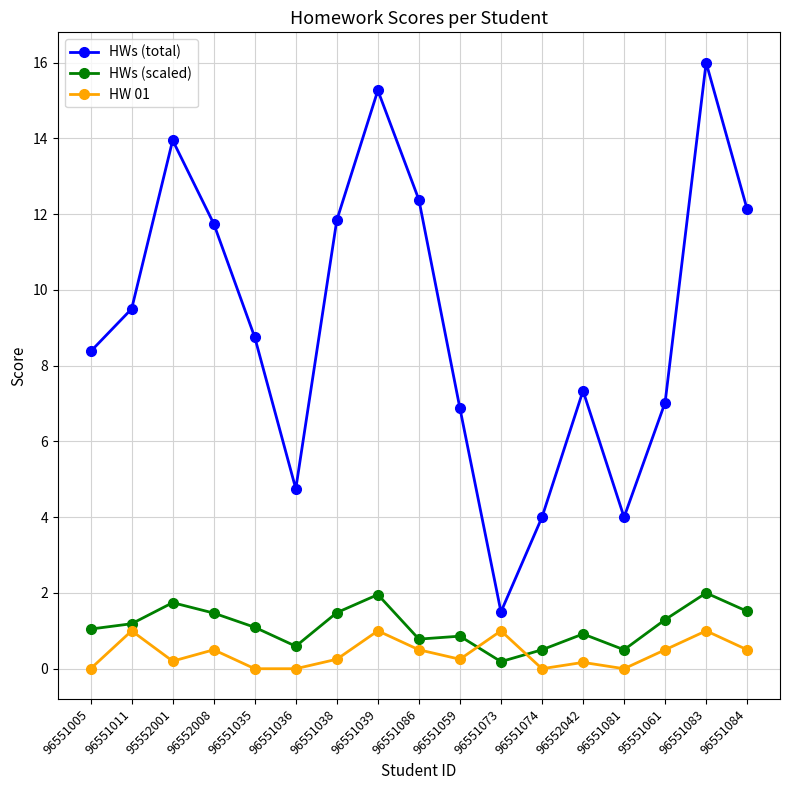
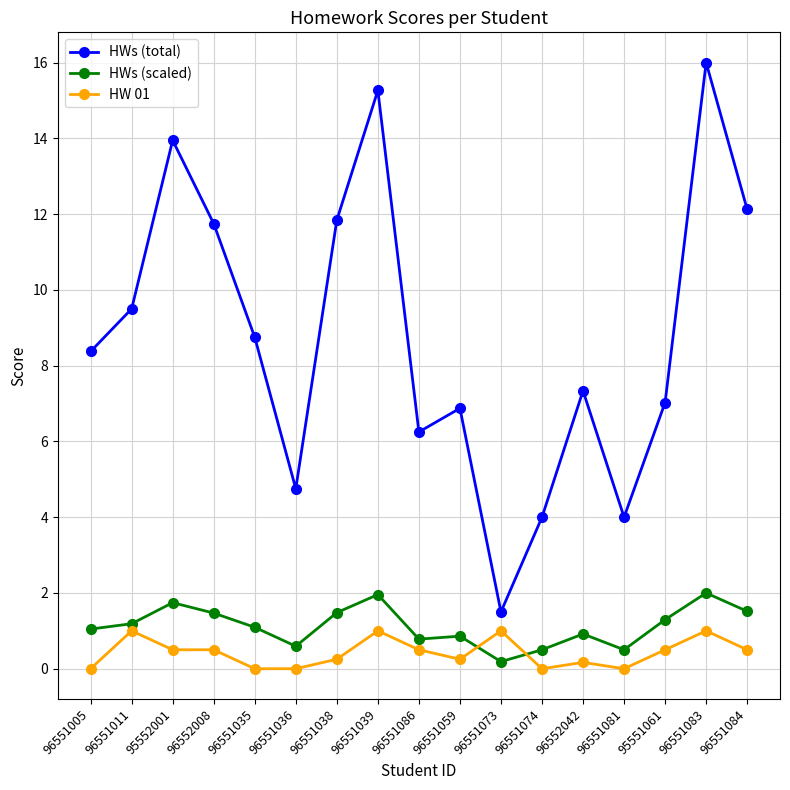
HW 01, 95552001: 0.2 -> 0.5
HWs (total), 96551086: 12.4 -> 6.3
